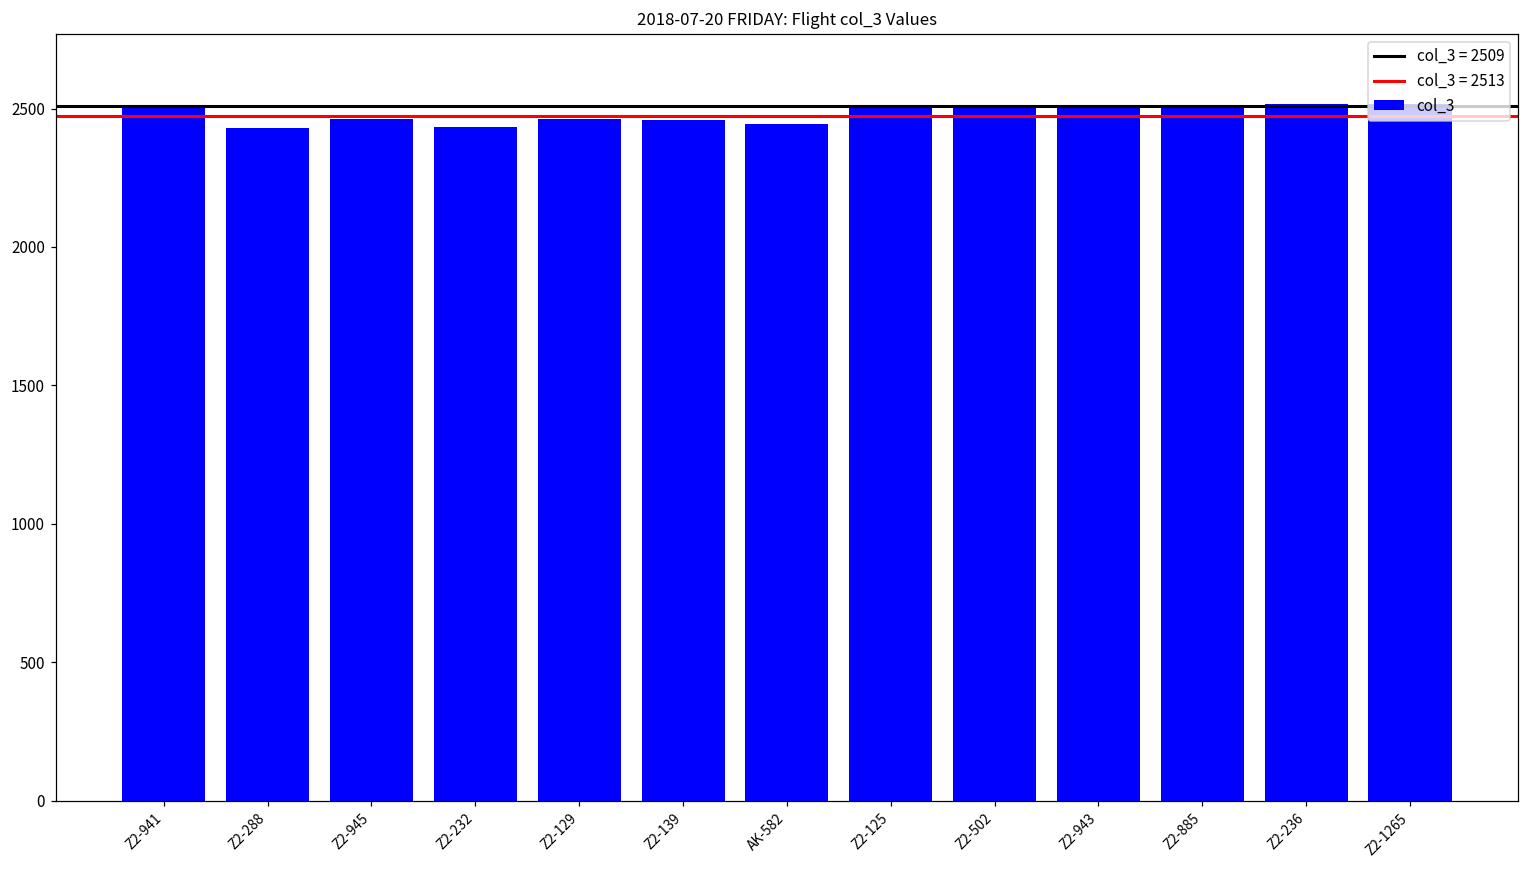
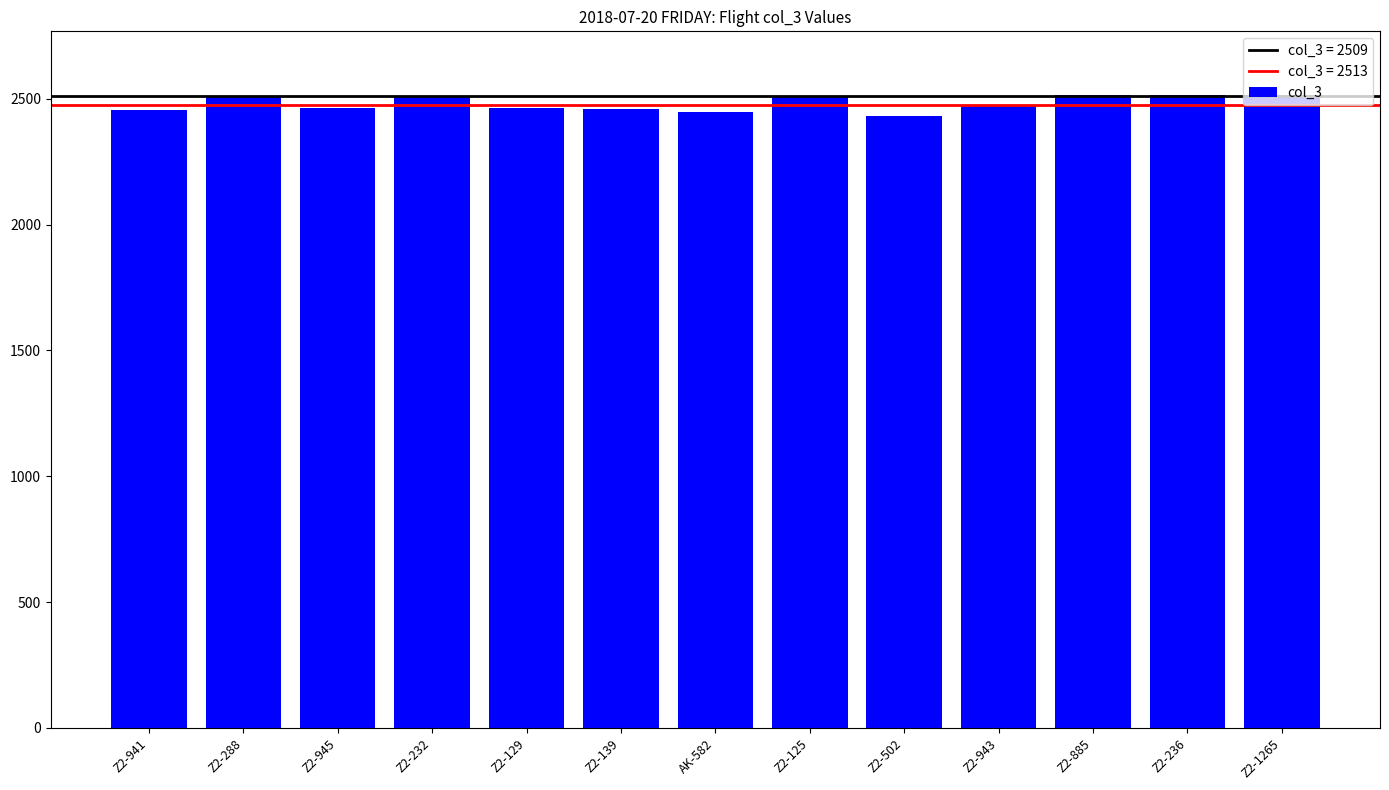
Z2-941: 2500 -> 2460
Z2-288: 2430 -> 2510
Z2-232: 2430 -> 2510
Z2-502: 2510 -> 2430
Z2-943: 2510 -> 2470
